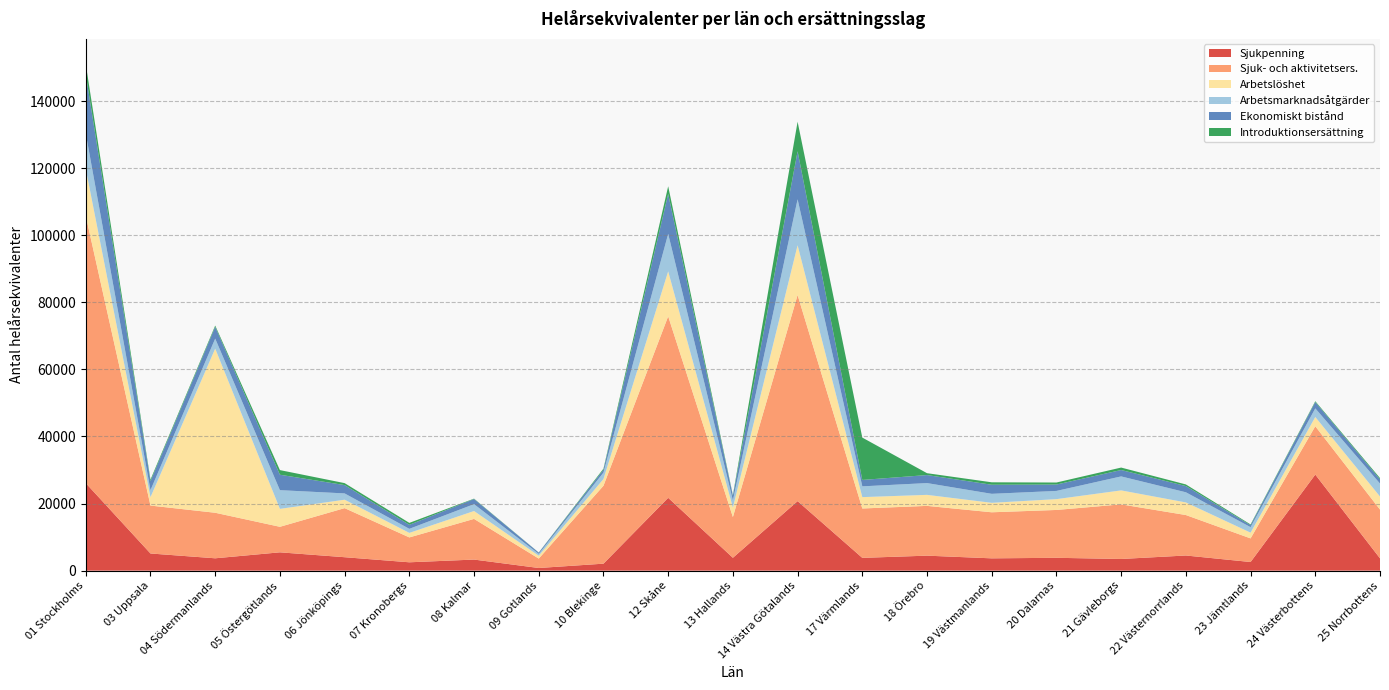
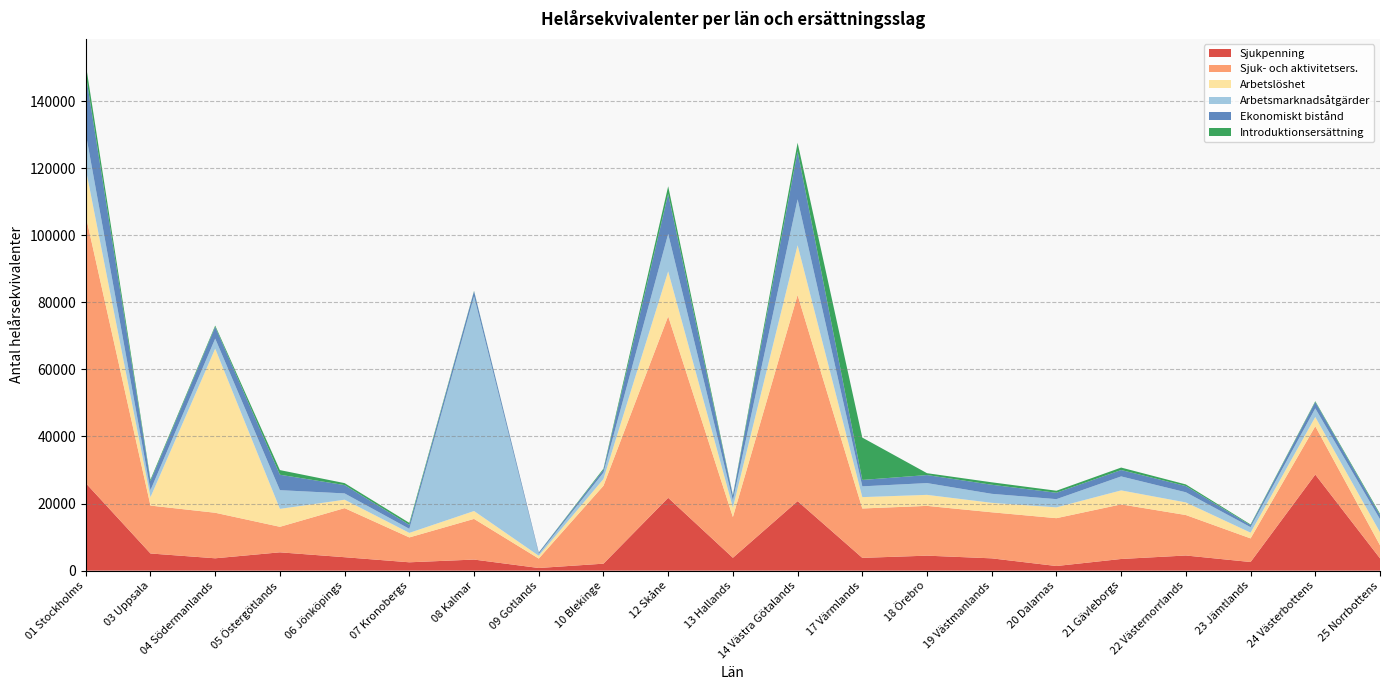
Arbetsmarknadsåtgärder, 08 Kalmar: 2000 -> 64000
Introduktionsersättning, 14 Västra Götalands: 9000 -> 3000
Sjukpenning, 20 Dalarnas: 4000 -> 1000
Sjuk- och aktivitetsers., 25 Norrbottens: 15000 -> 4000
